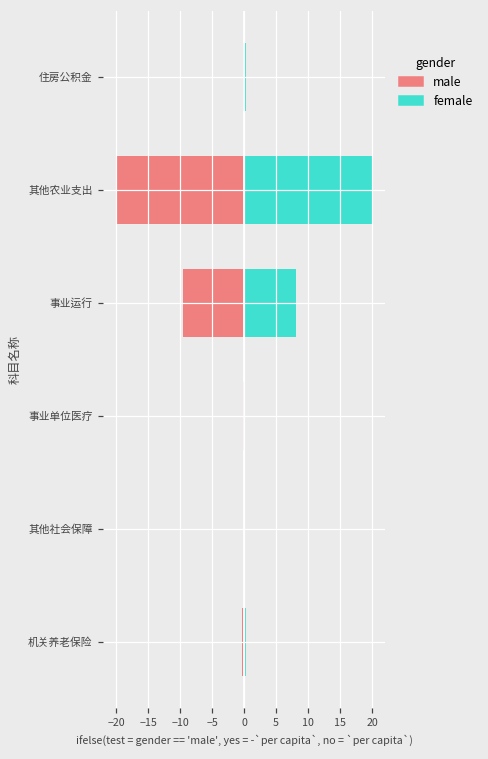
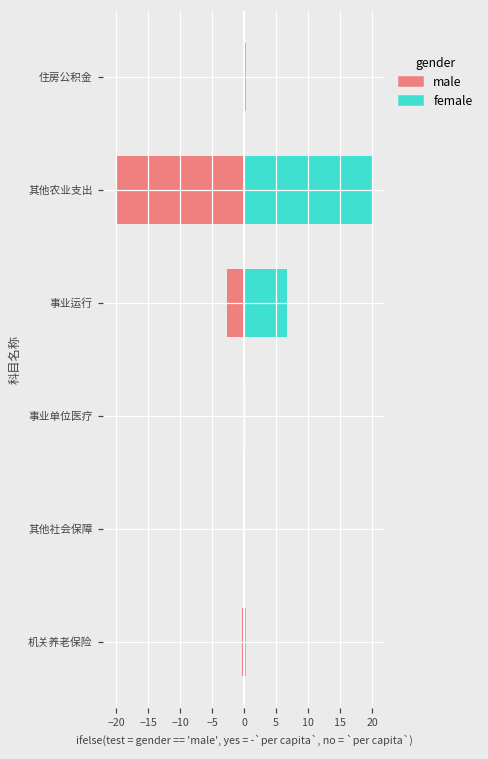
male, 事业运行: -10 -> -3
female, 事业运行: 8 -> 7
